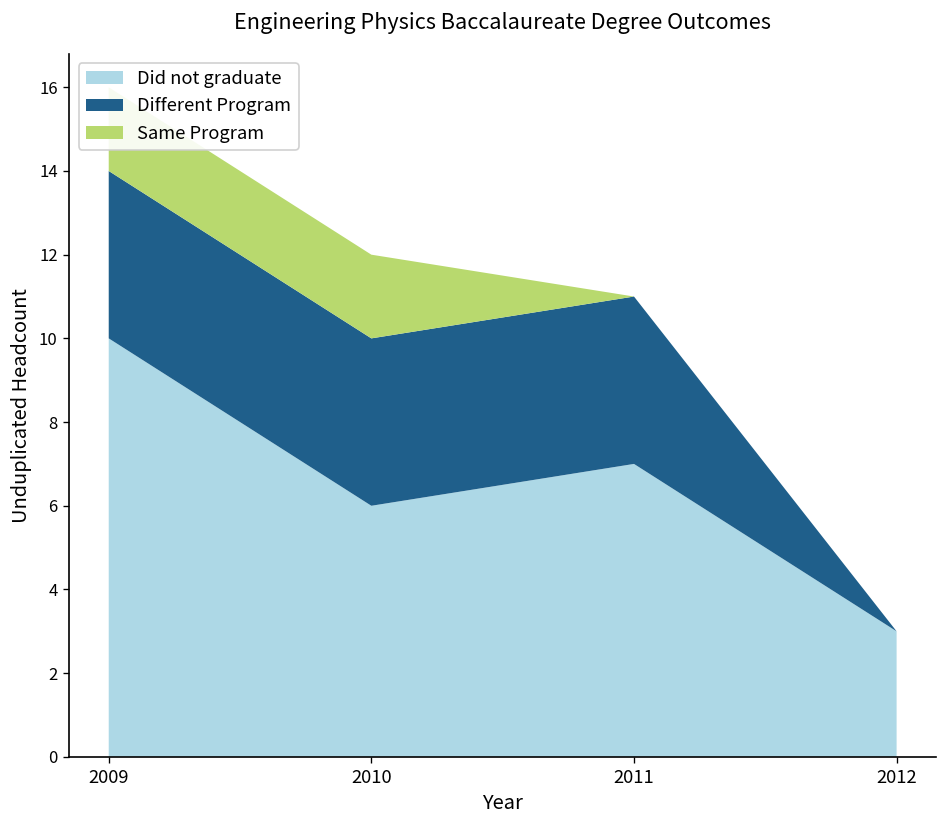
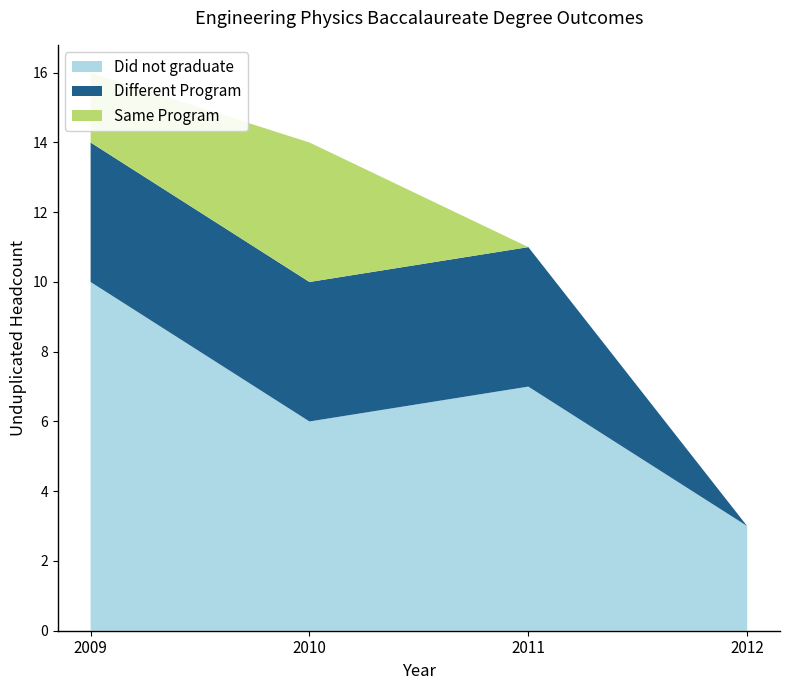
Same Program, 2010: 2 -> 4
